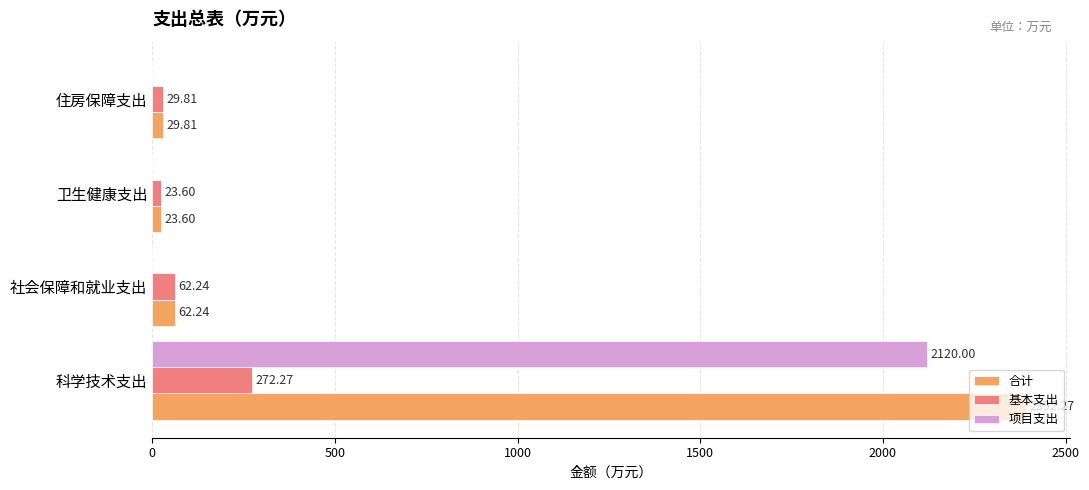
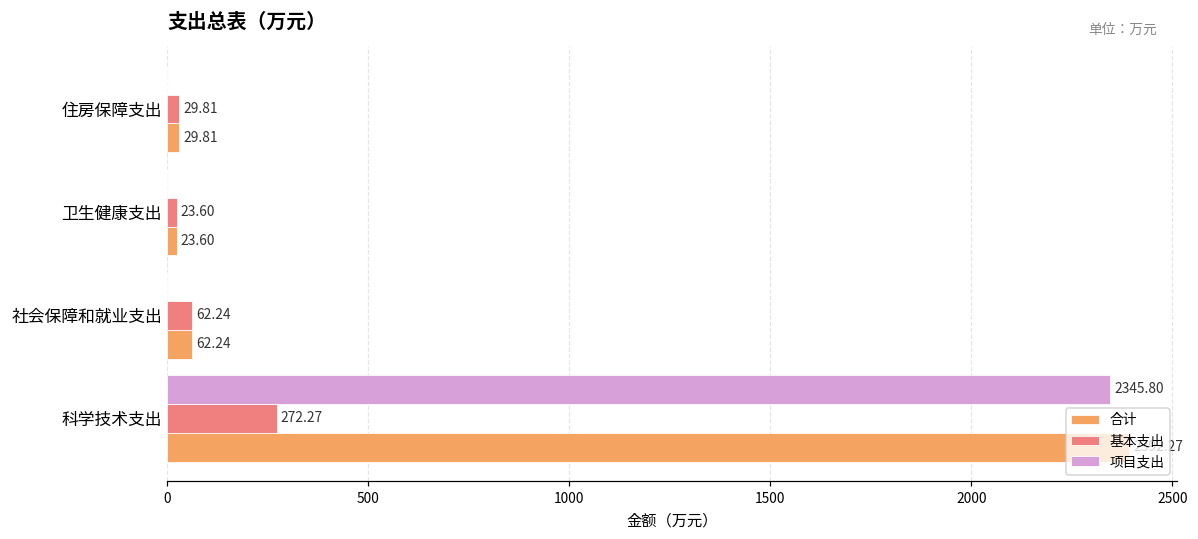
项目支出, 科学技术支出: 2120.00 -> 2345.80
